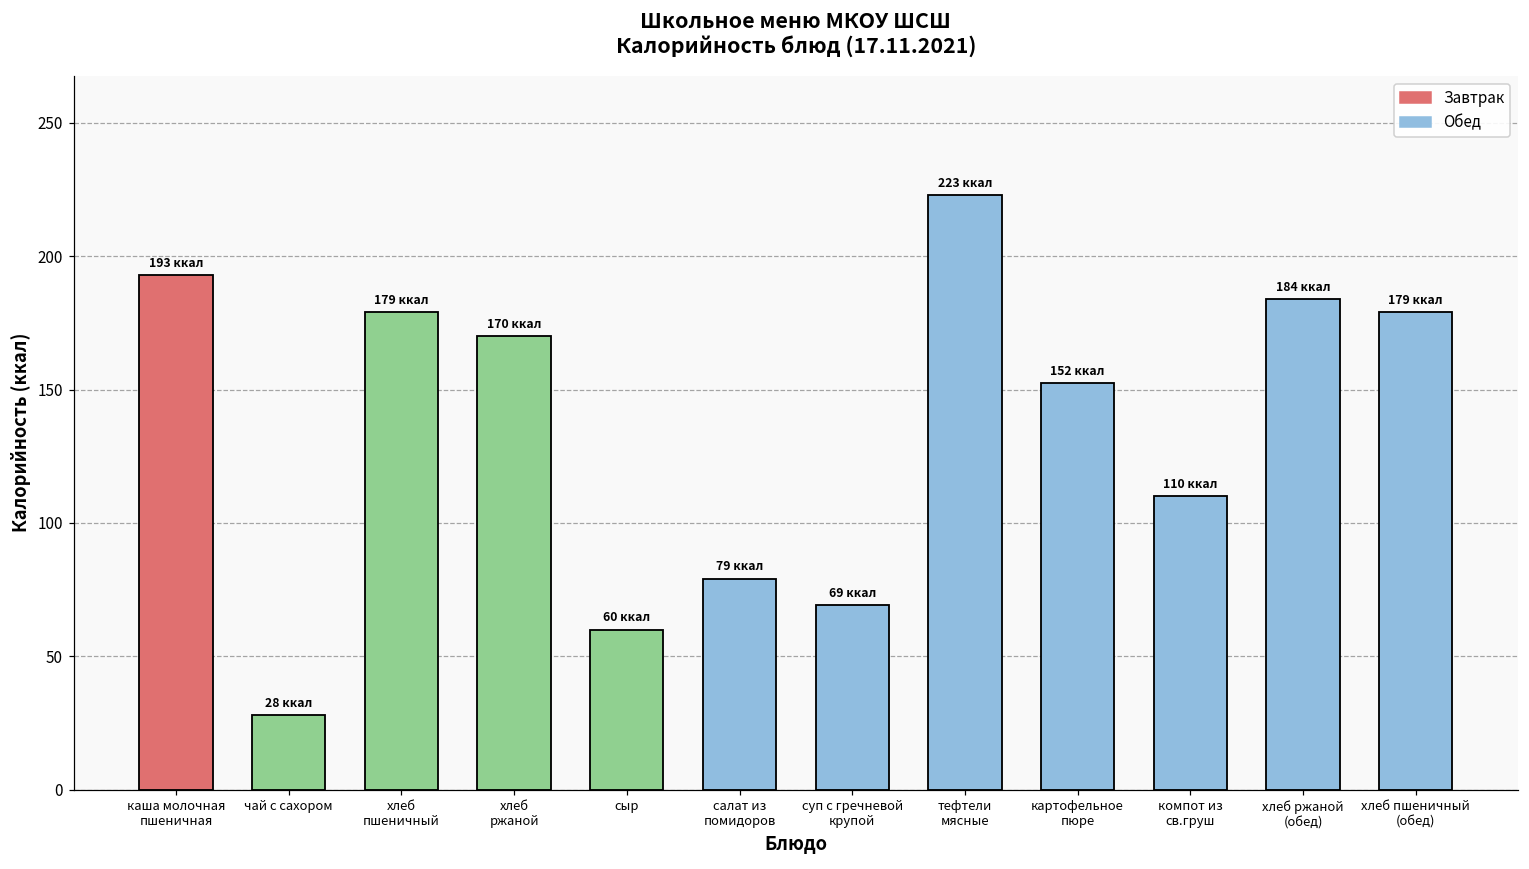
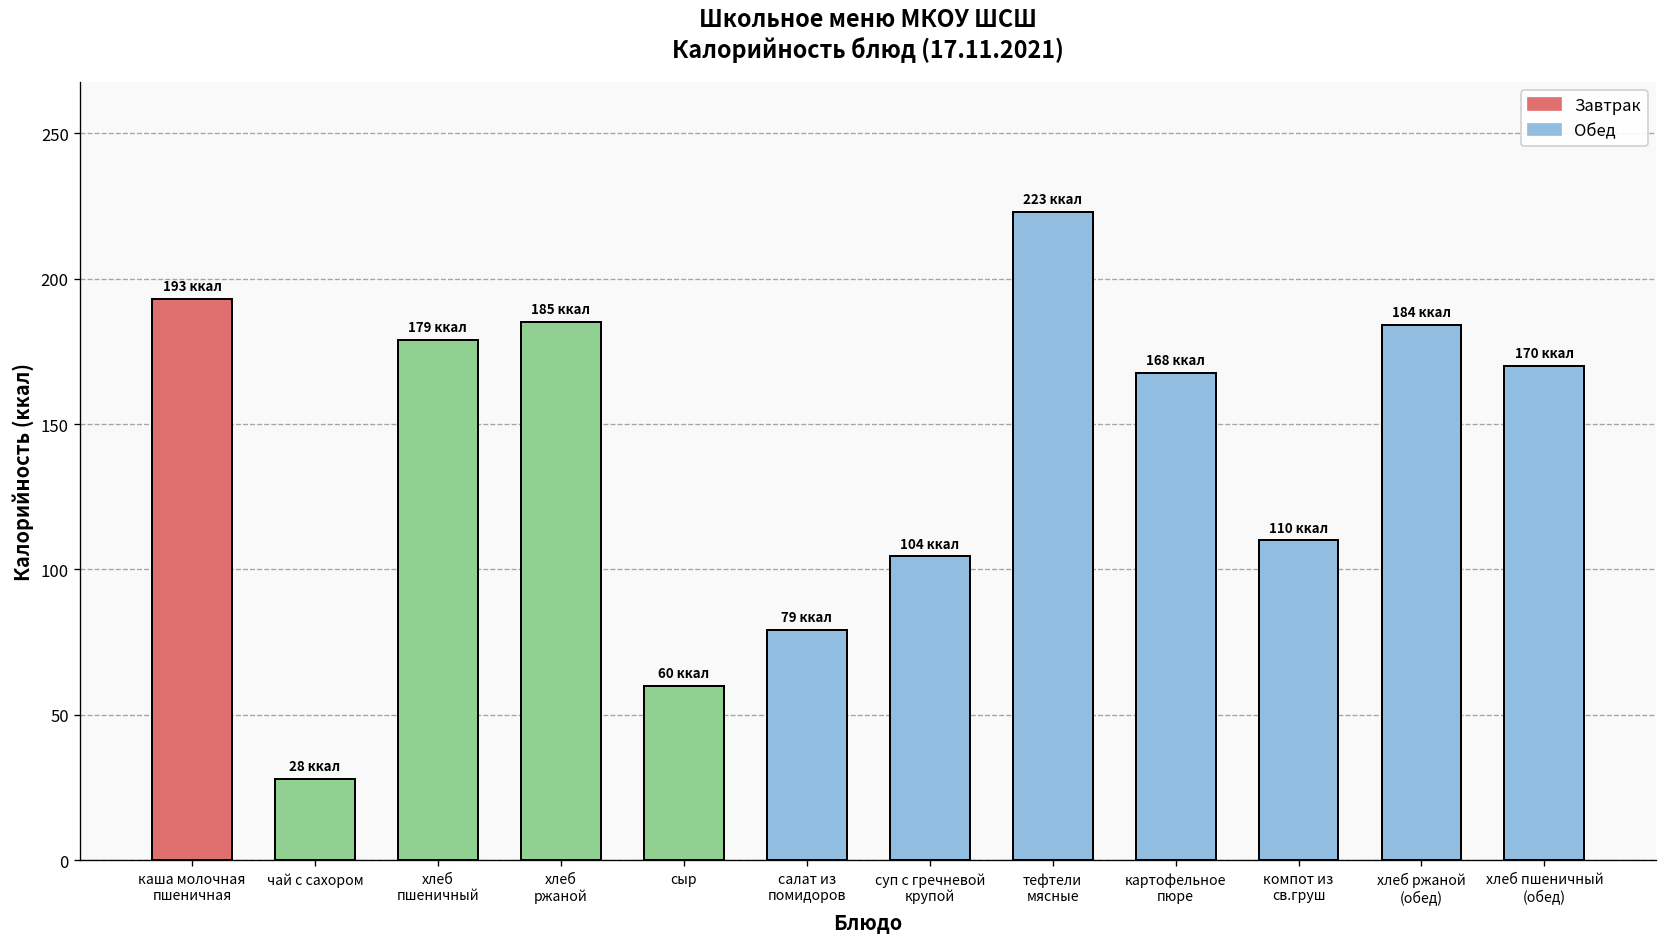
хлеб ржаной: 170 -> 185
суп с гречневой крупой: 69 -> 104
картофельное пюре: 152 -> 168
хлеб пшеничный (обед): 179 -> 170
